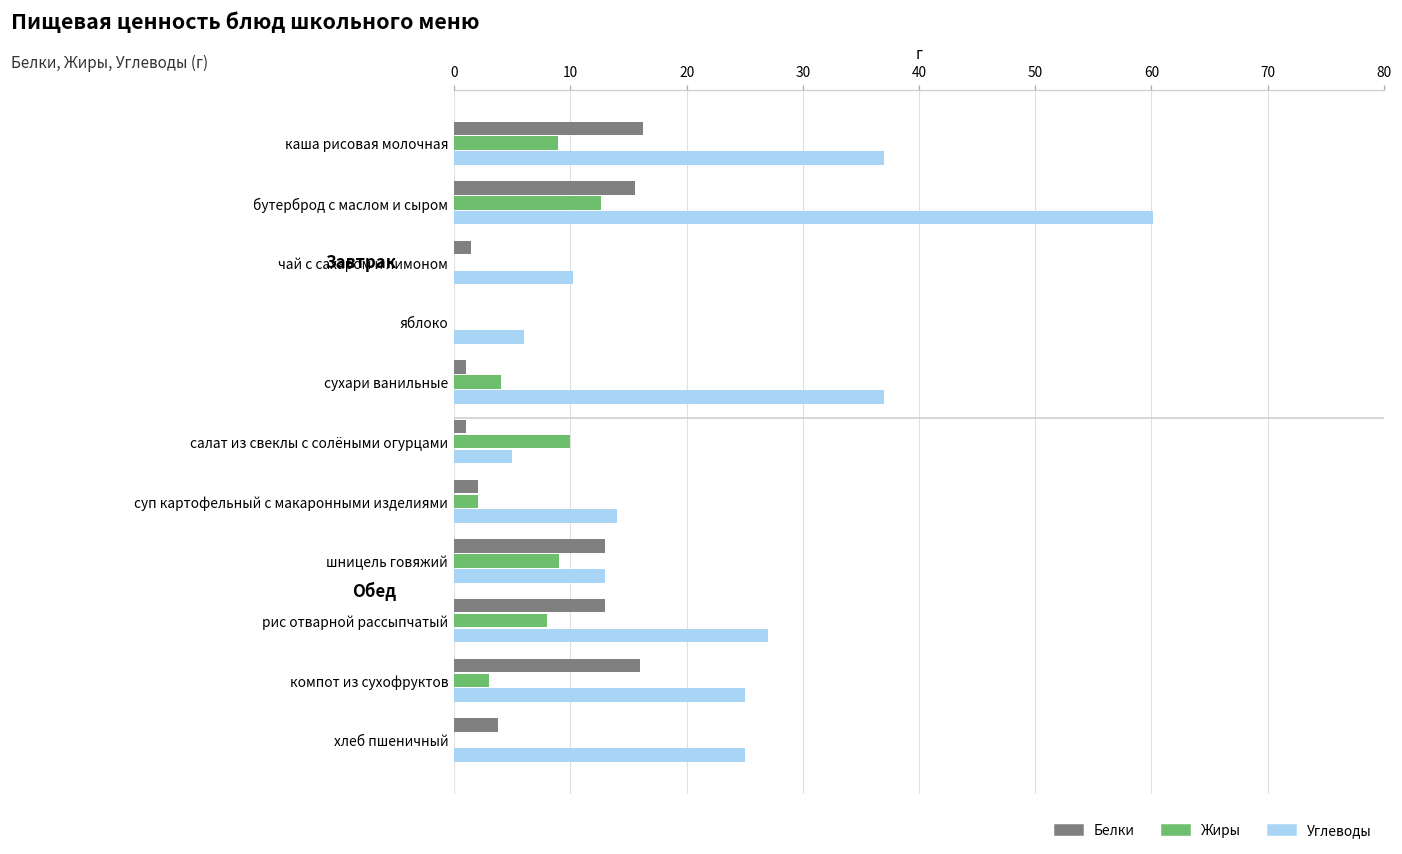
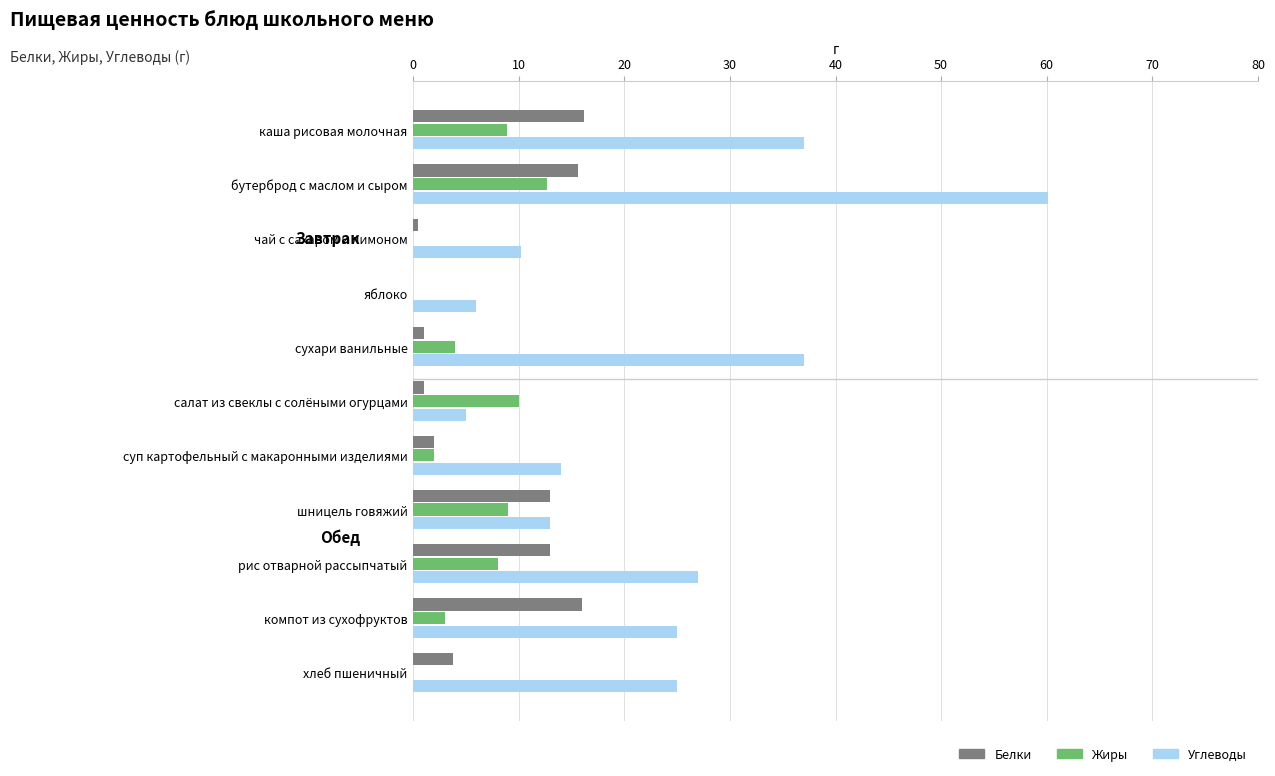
Белки, чай с сахаром и лимоном: 1.5 -> 0.4
